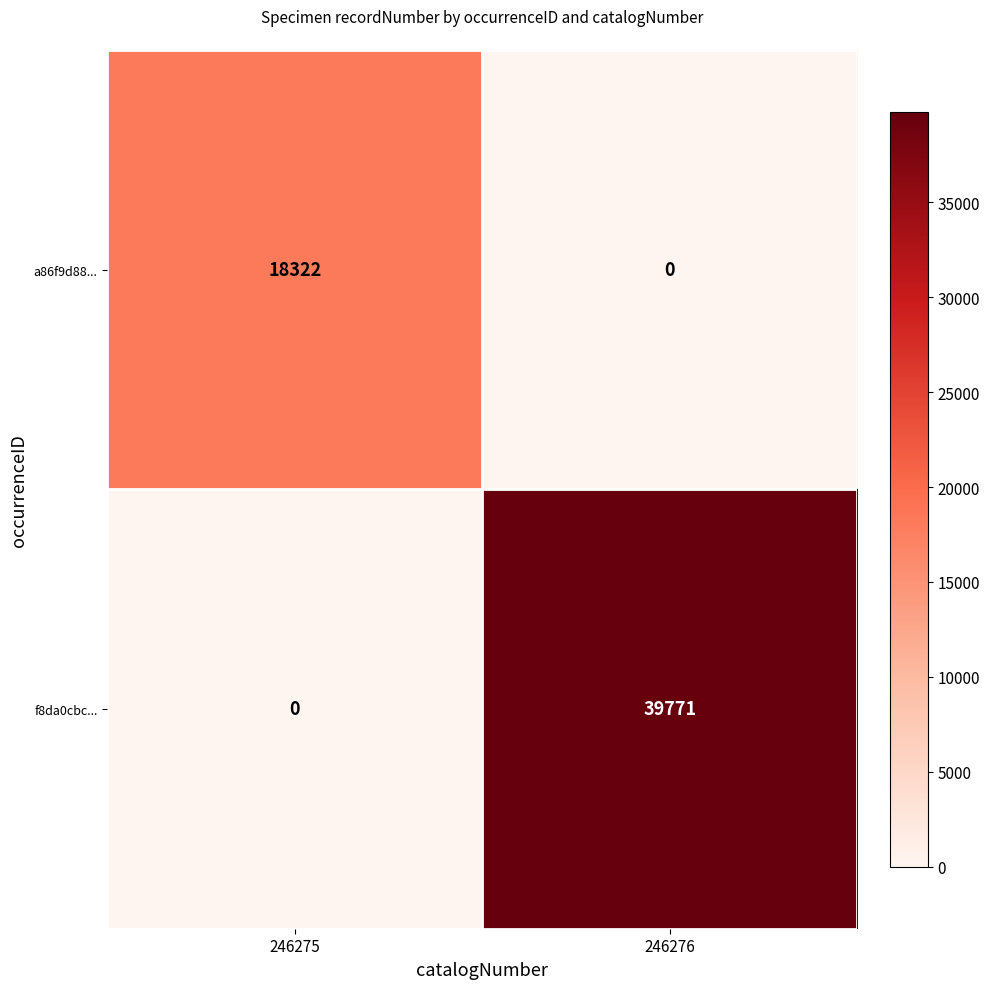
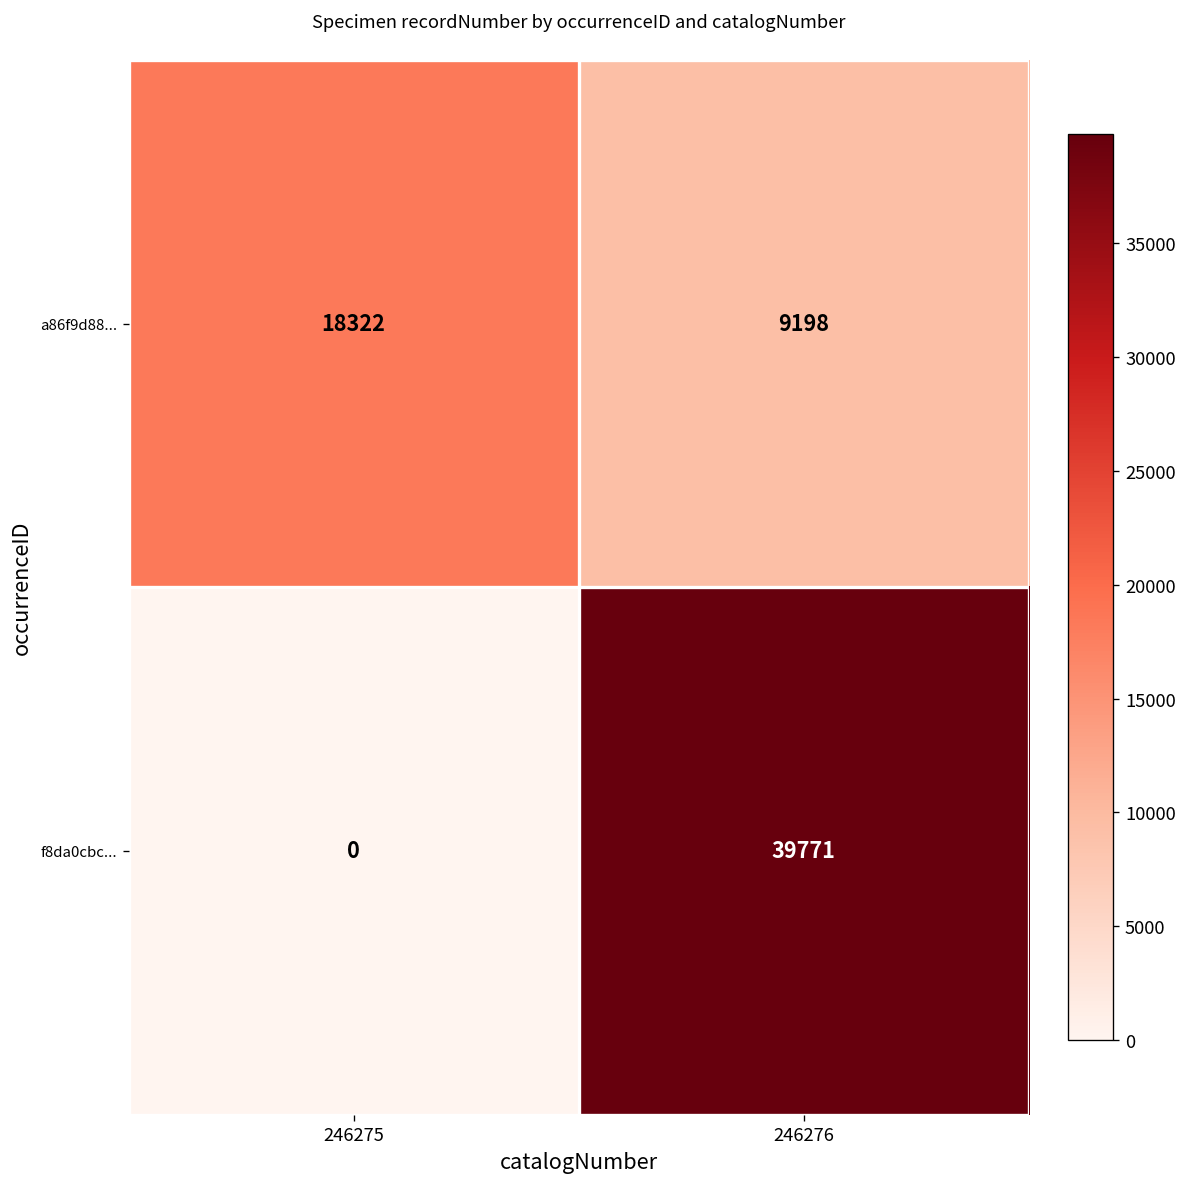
a86f9d88..., 246276: 0 -> 9198
